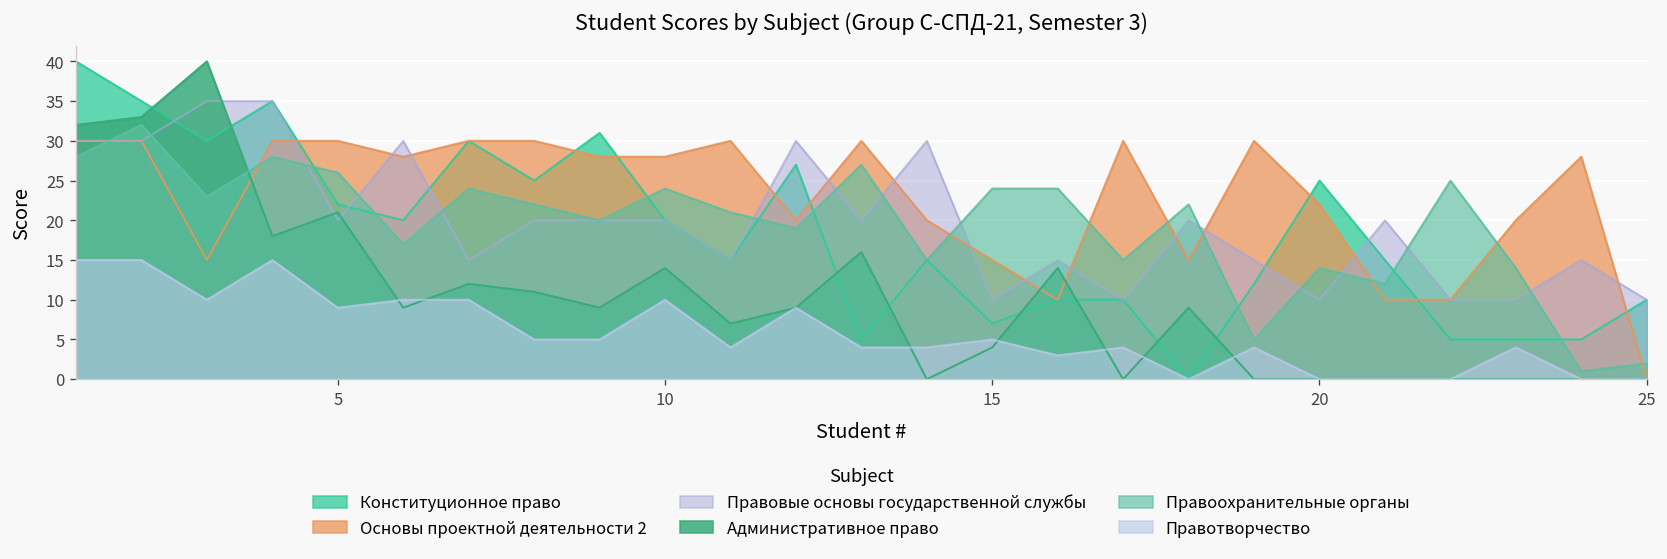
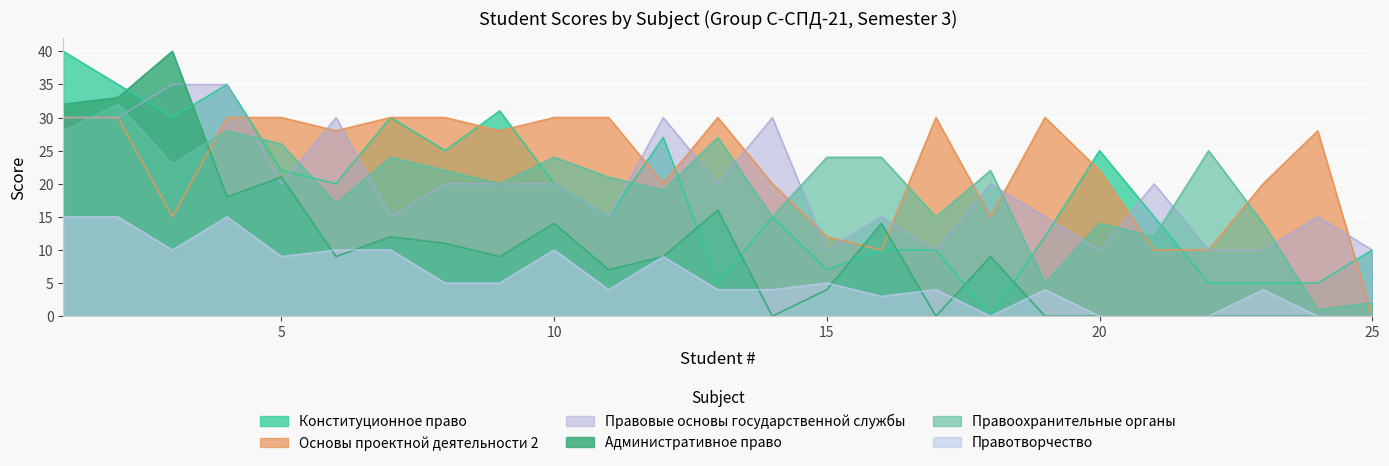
Основы проектной деятельности 2, 10: 28 -> 30
Основы проектной деятельности 2, 15: 15 -> 12
